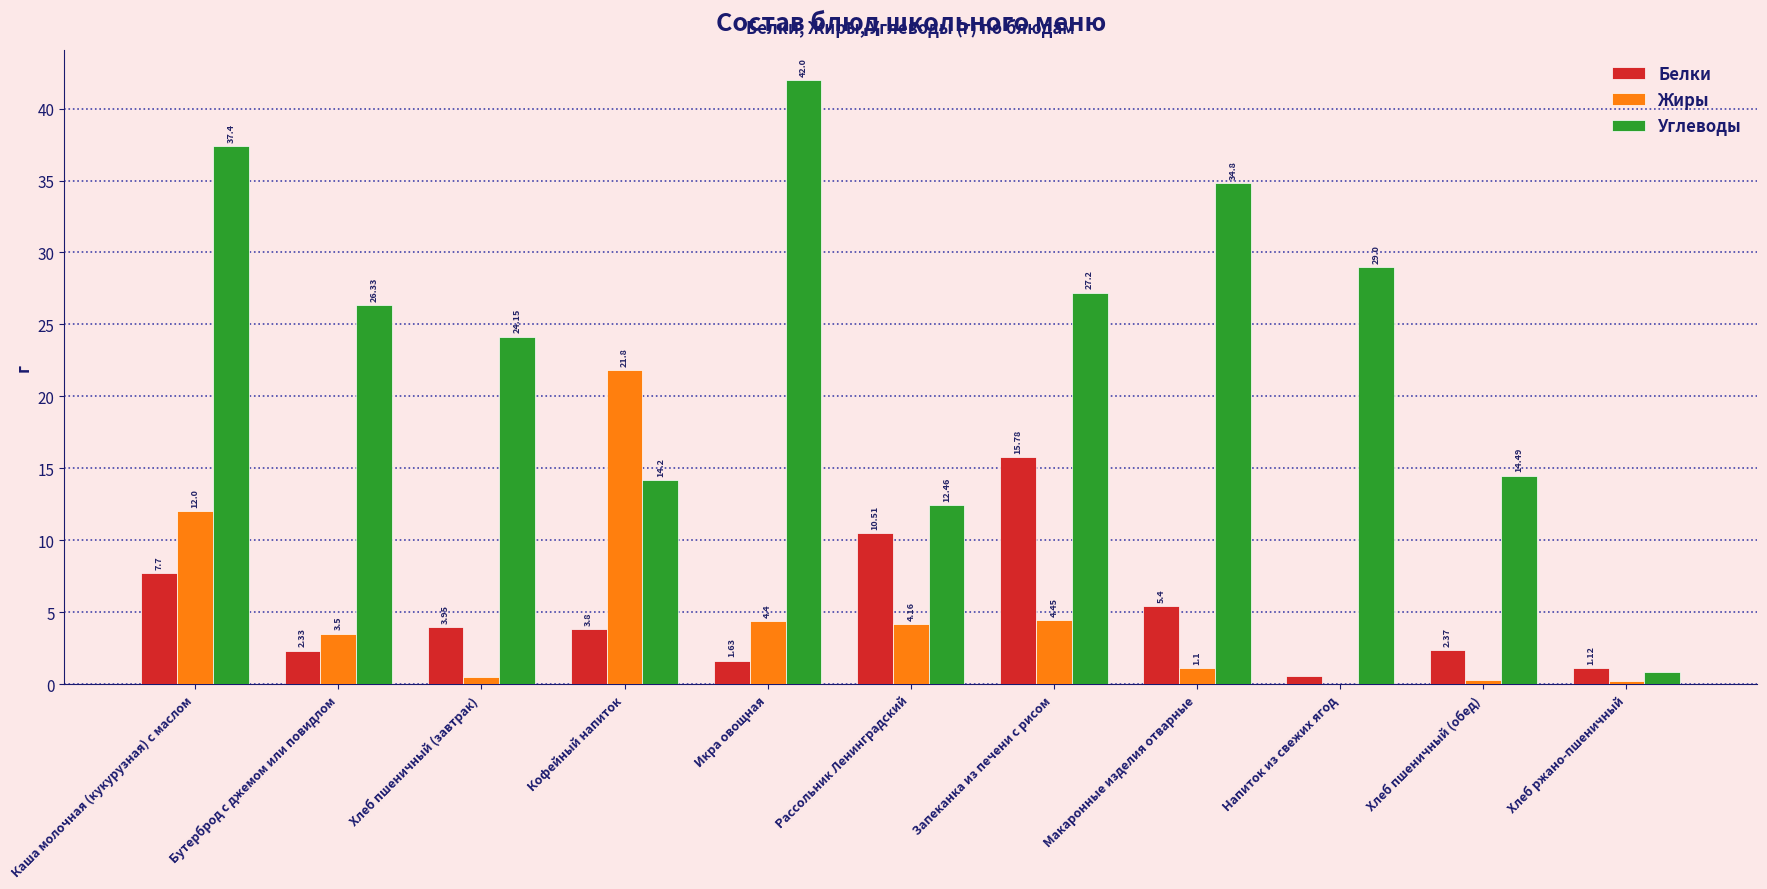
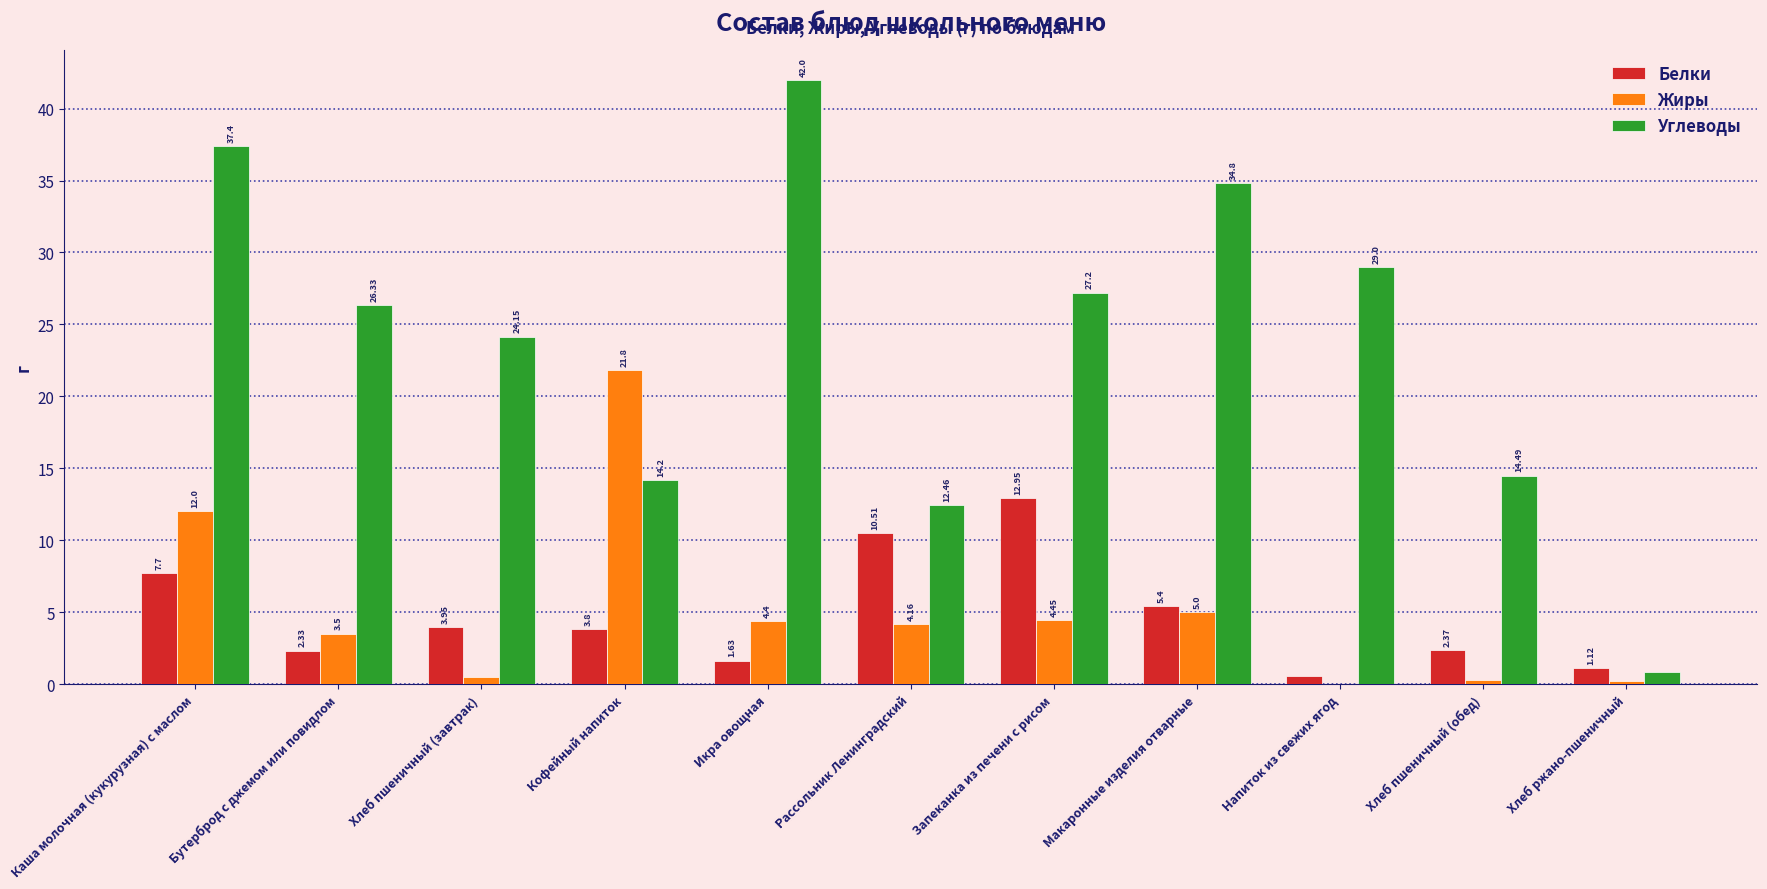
Белки, Запеканка из печени с рисом: 15.78 -> 12.95
Жиры, Макаронные изделия отварные: 1.1 -> 5.0
